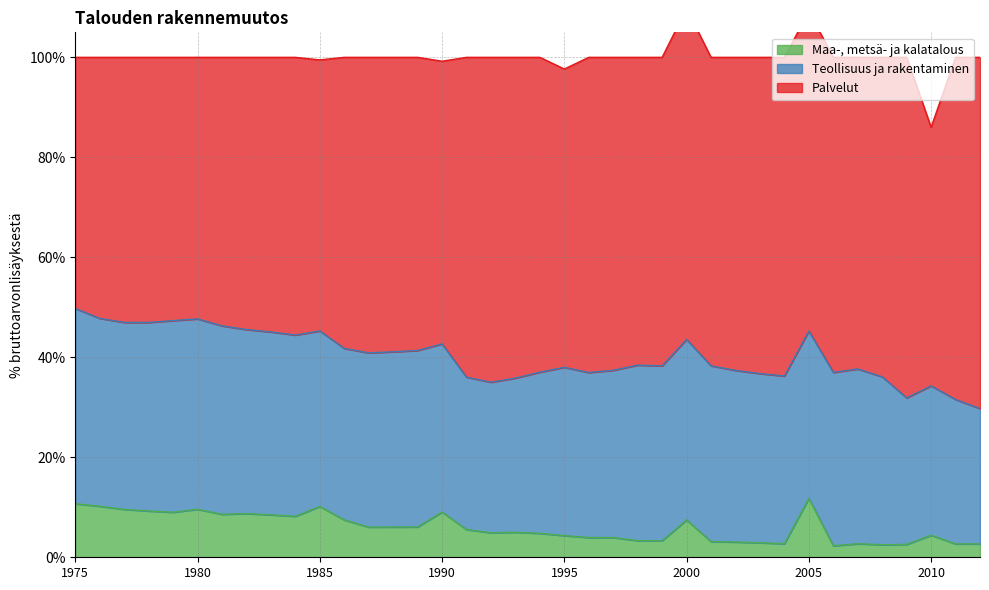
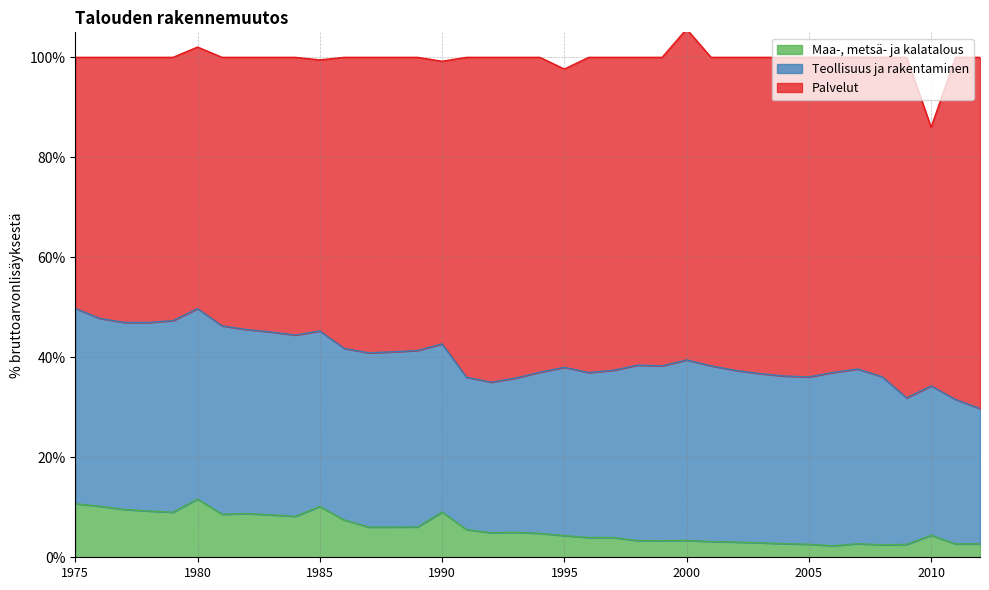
Maa-, metsä- ja kalatalous, 1980: 10% -> 12%
Maa-, metsä- ja kalatalous, 2000: 7% -> 3%
Maa-, metsä- ja kalatalous, 2005: 12% -> 3%
